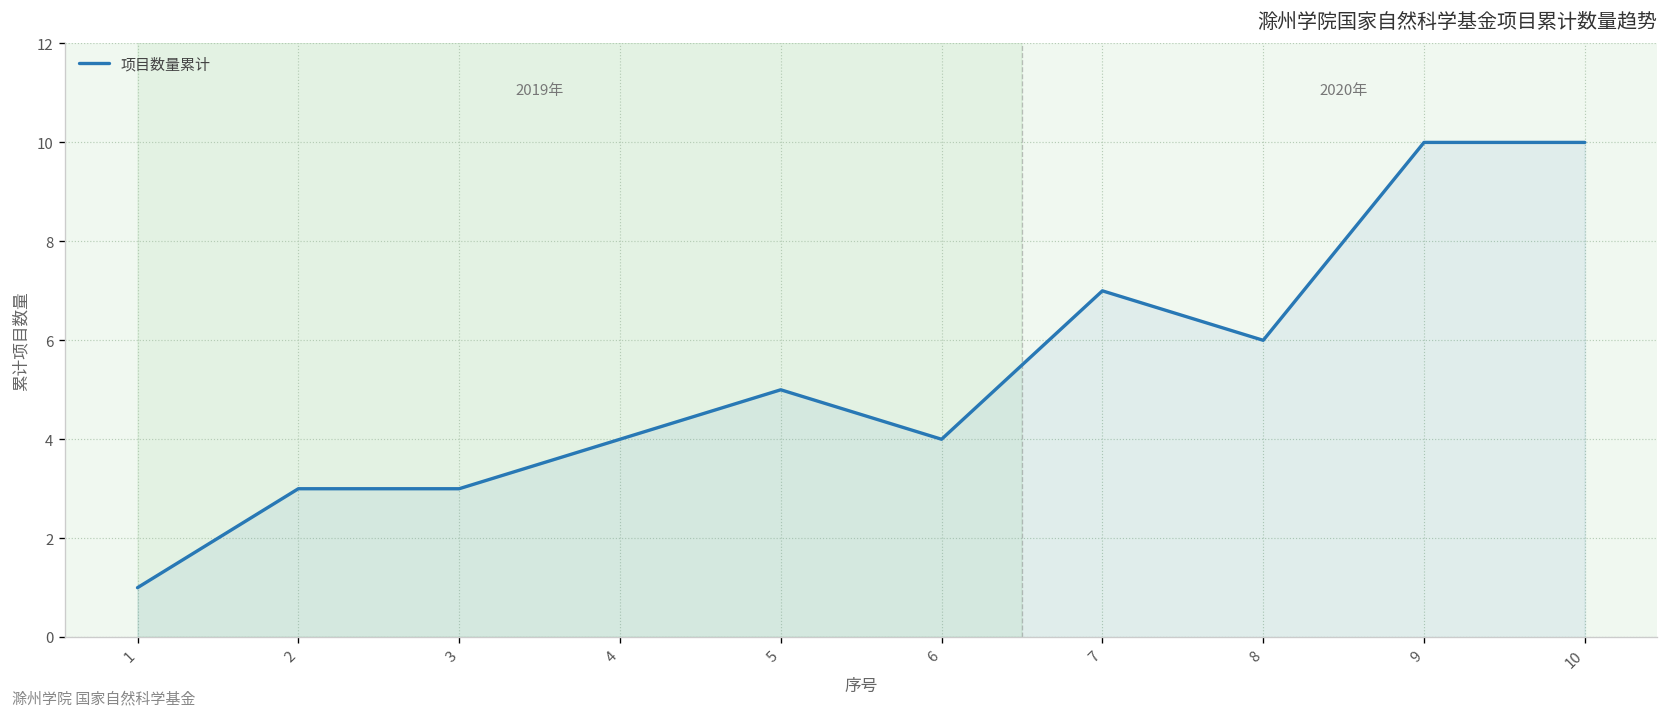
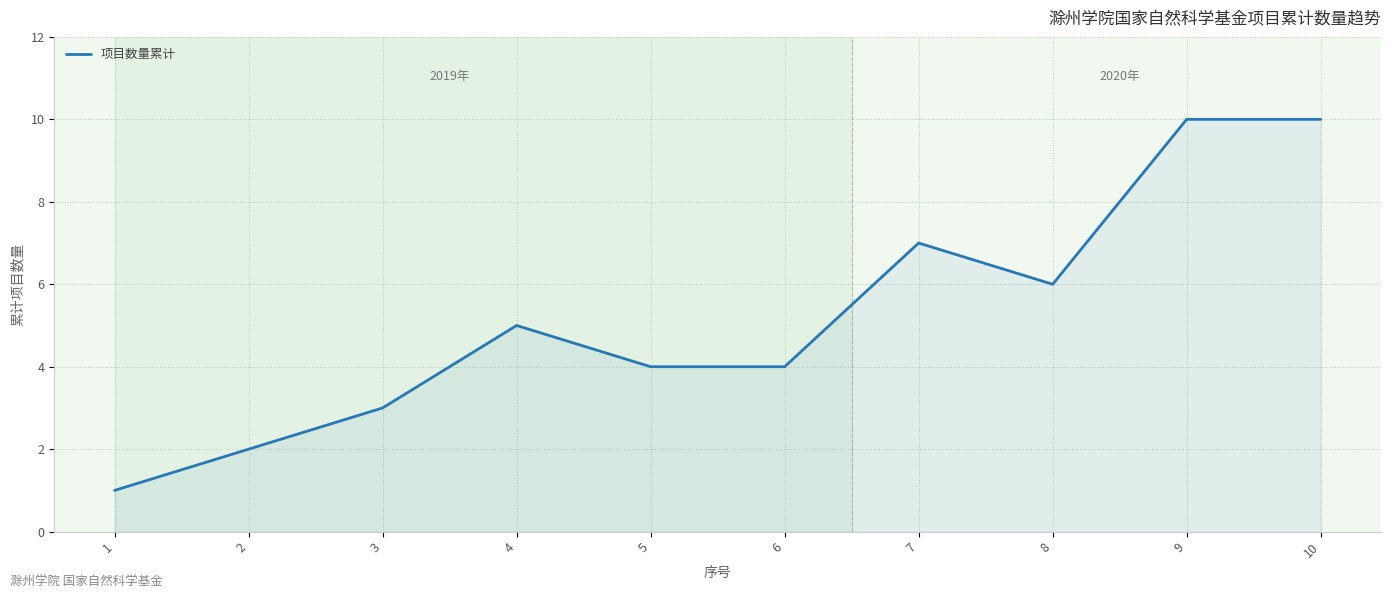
2: 3 -> 2
4: 4 -> 5
5: 5 -> 4
